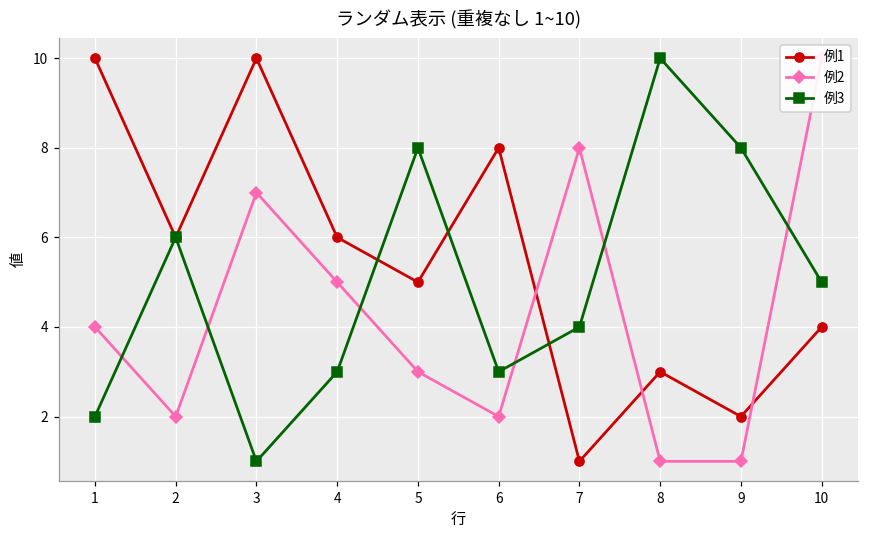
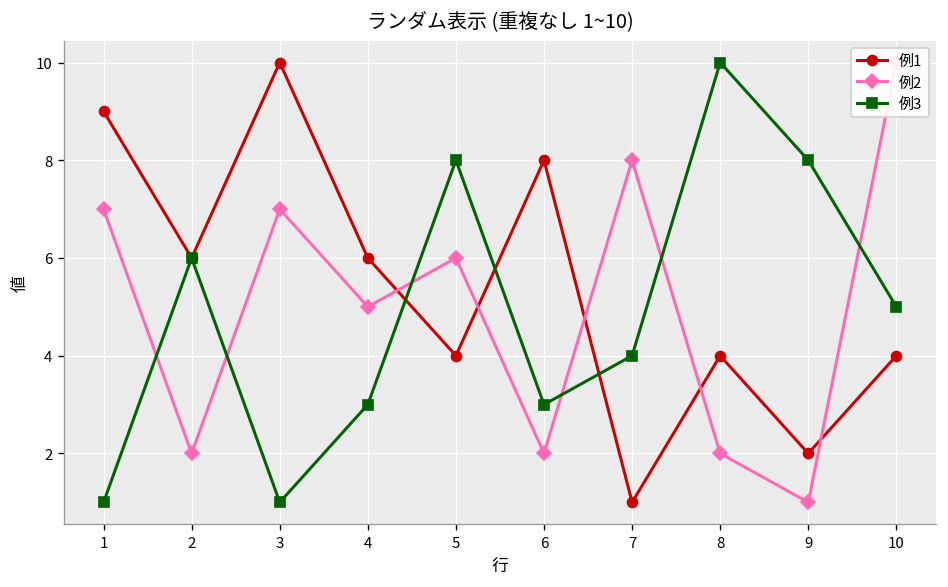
例1, 1: 10 -> 9
例2, 1: 4 -> 7
例3, 1: 2 -> 1
例1, 5: 5 -> 4
例2, 5: 3 -> 6
例1, 8: 3 -> 4
例2, 8: 1 -> 2
